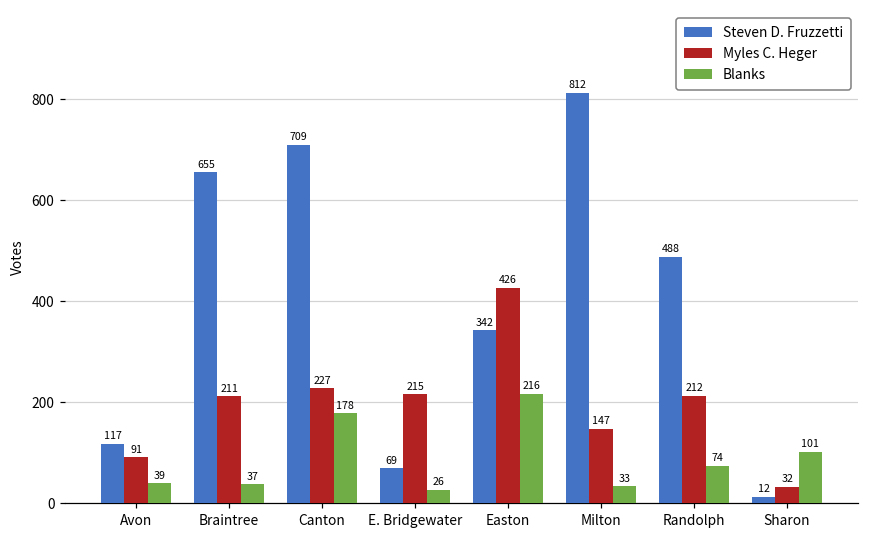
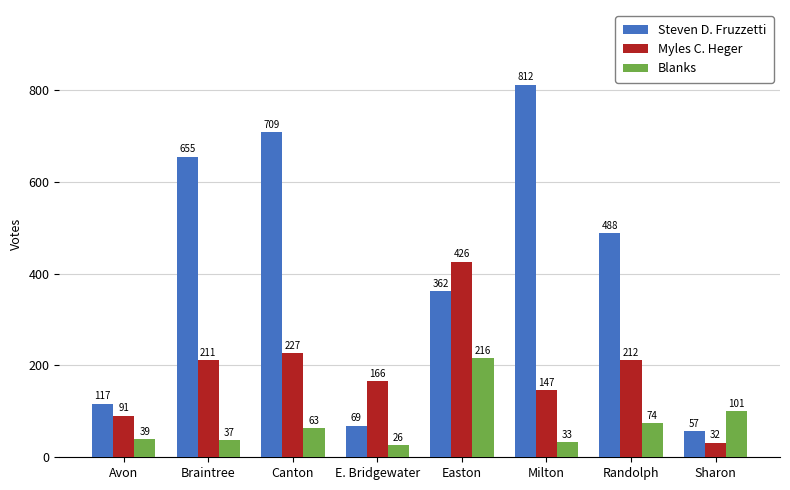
Blanks, Canton: 178 -> 63
Myles C. Heger, E. Bridgewater: 215 -> 166
Steven D. Fruzzetti, Easton: 342 -> 362
Steven D. Fruzzetti, Sharon: 12 -> 57
